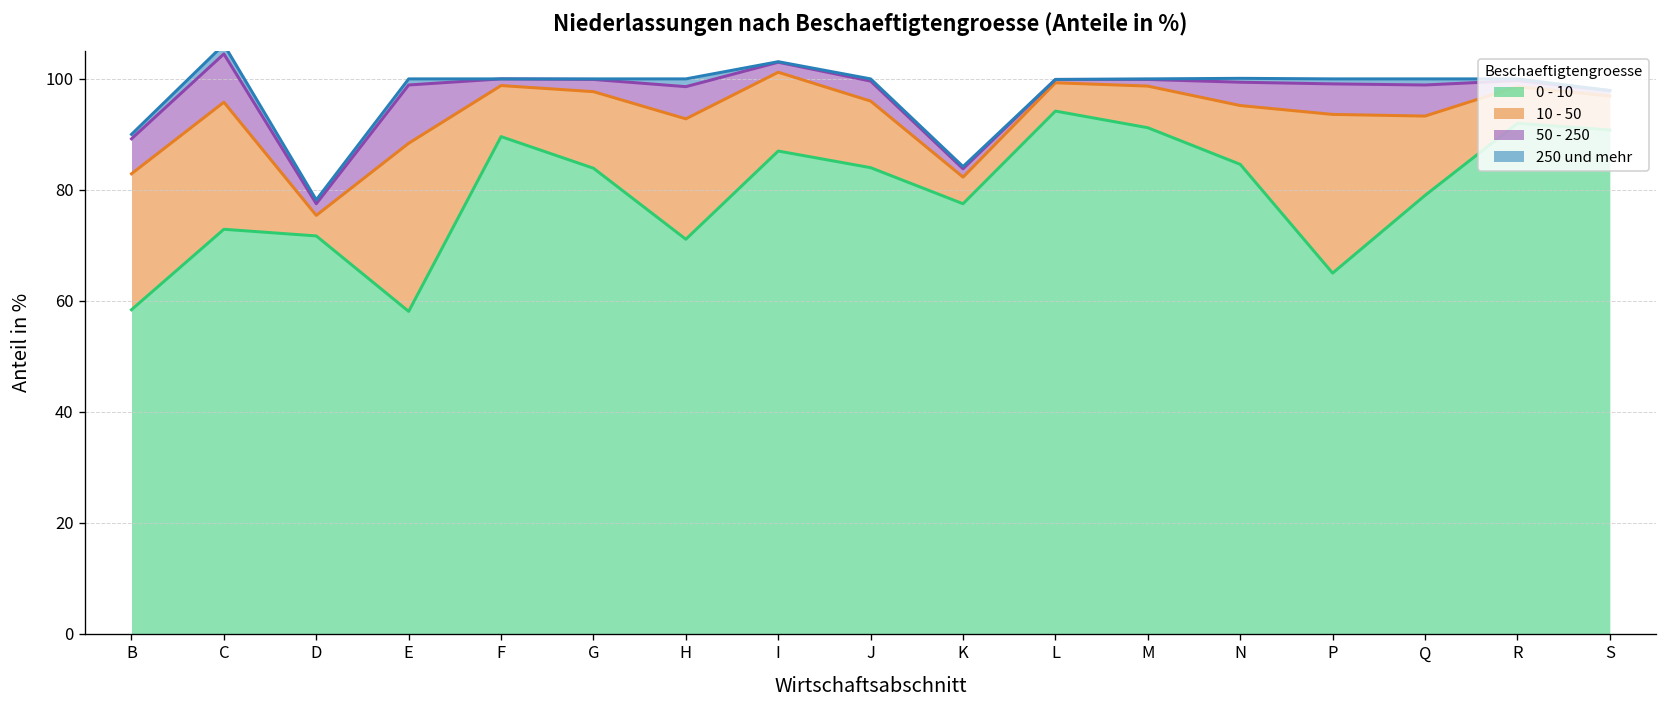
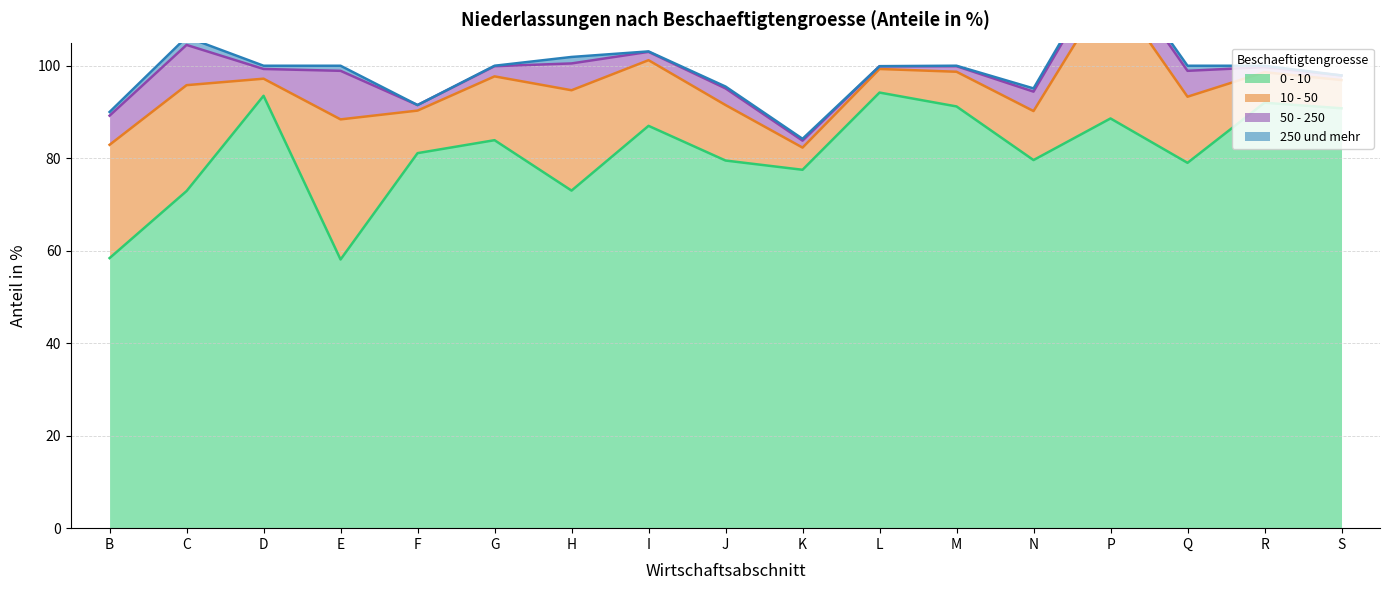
0 - 10, D: 72 -> 94
0 - 10, F: 90 -> 81
0 - 10, H: 71 -> 73
0 - 10, J: 84 -> 80
0 - 10, N: 85 -> 80
0 - 10, P: 65 -> 89
